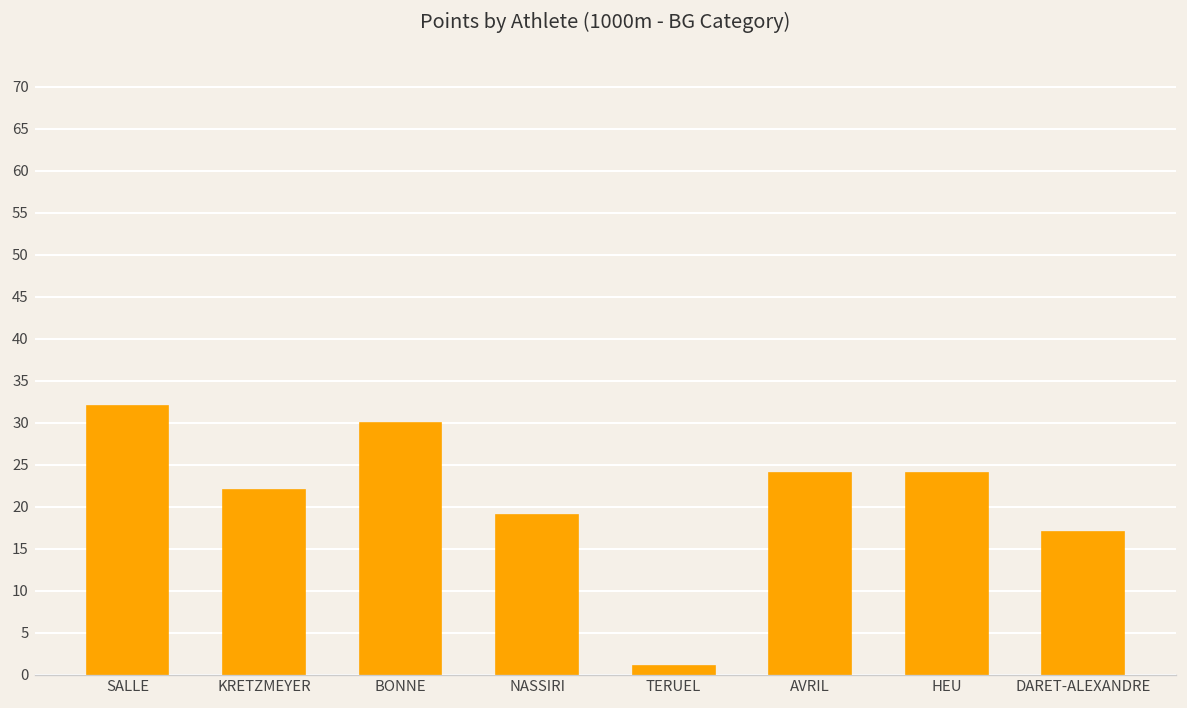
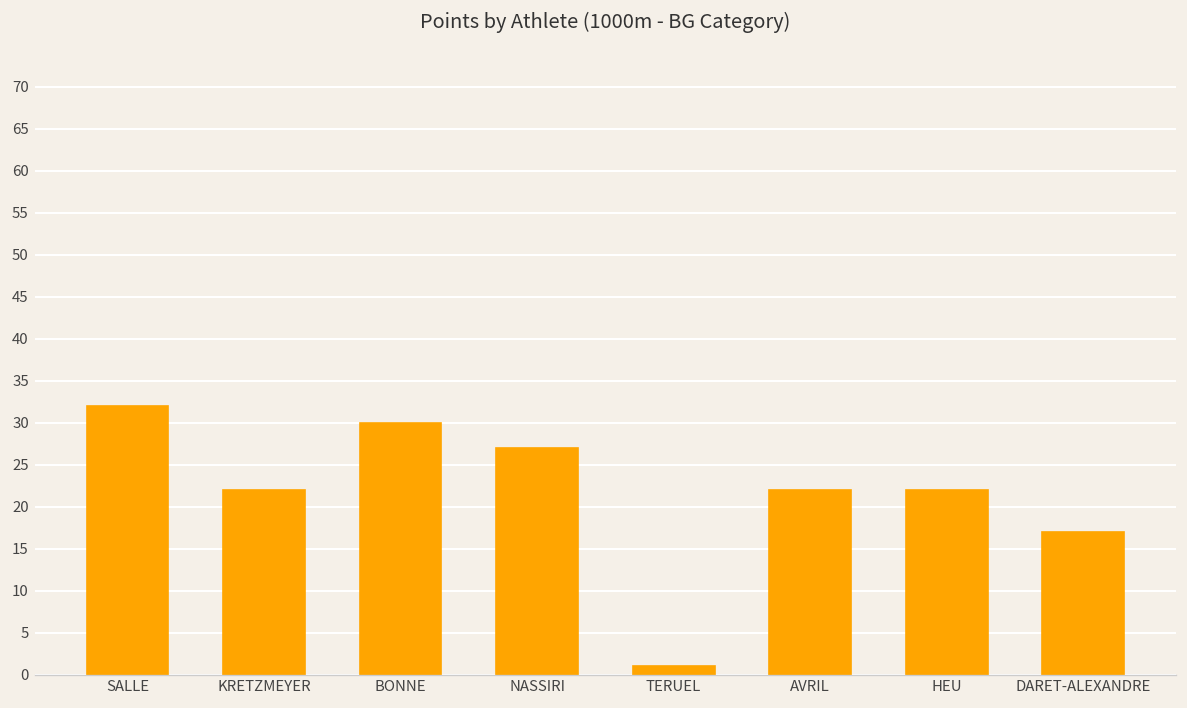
NASSIRI: 19 -> 27
AVRIL: 24 -> 22
HEU: 24 -> 22
